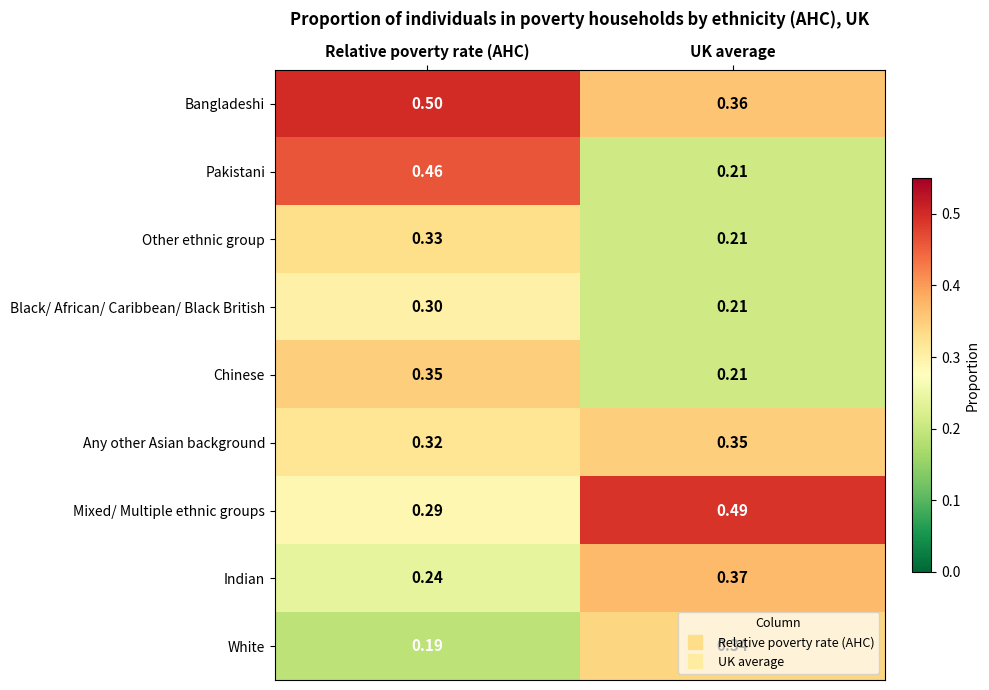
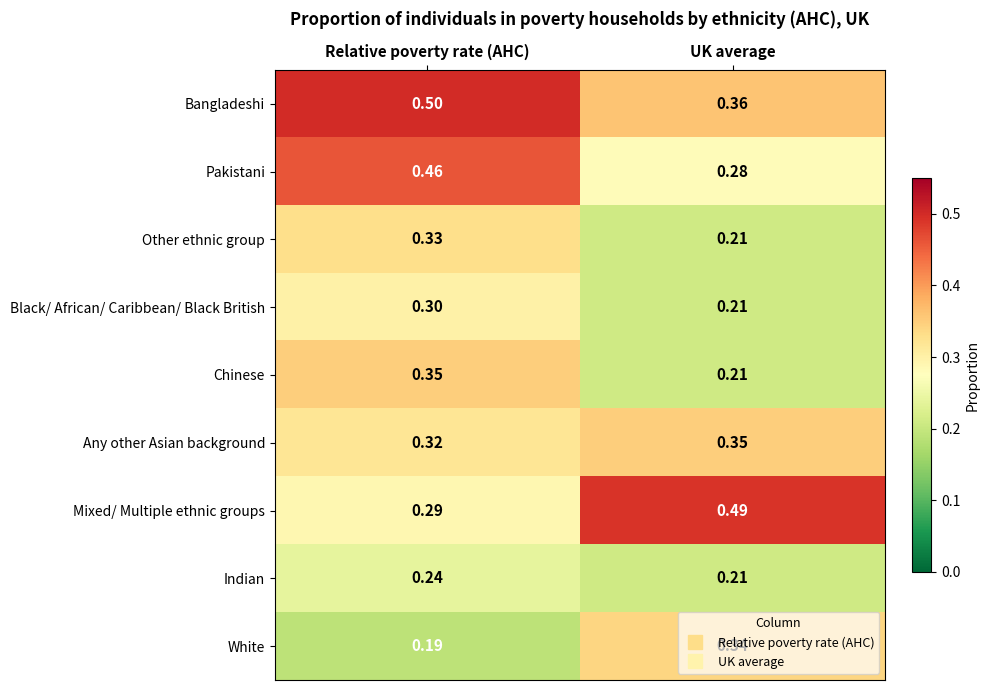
Pakistani, UK average: 0.21 -> 0.28
Indian, UK average: 0.37 -> 0.21
